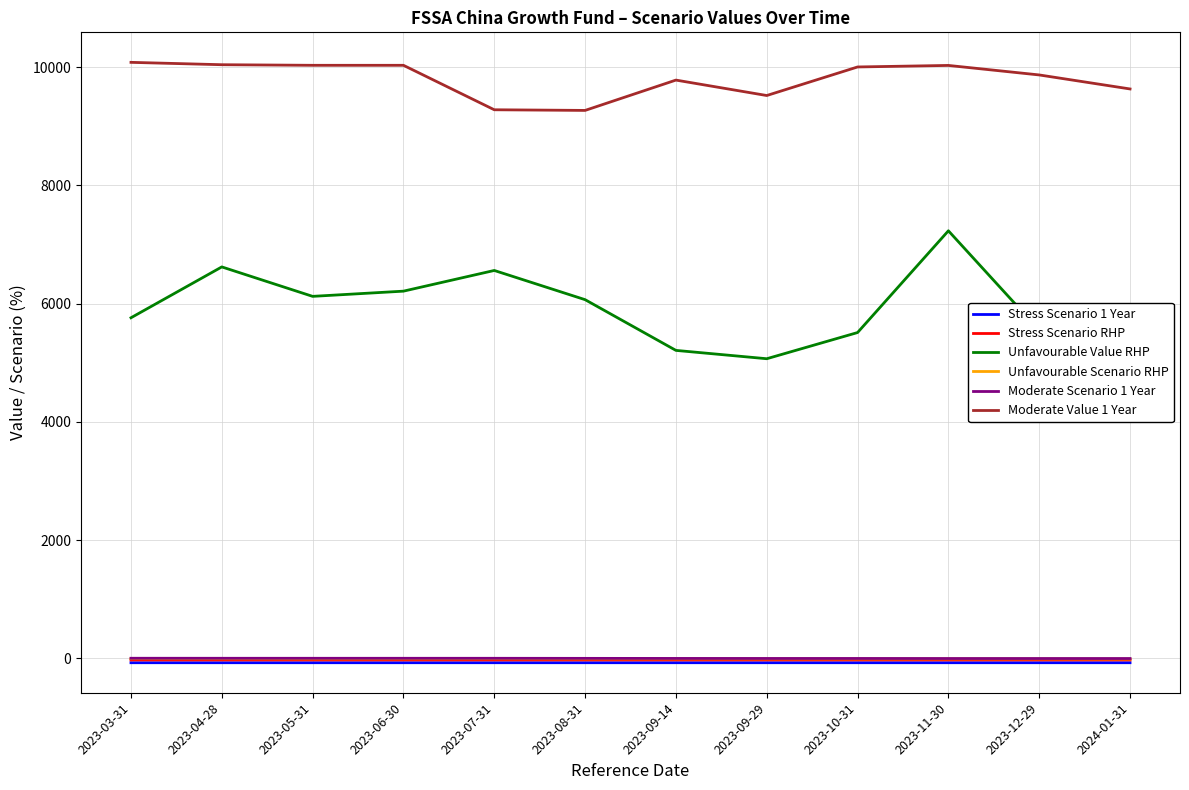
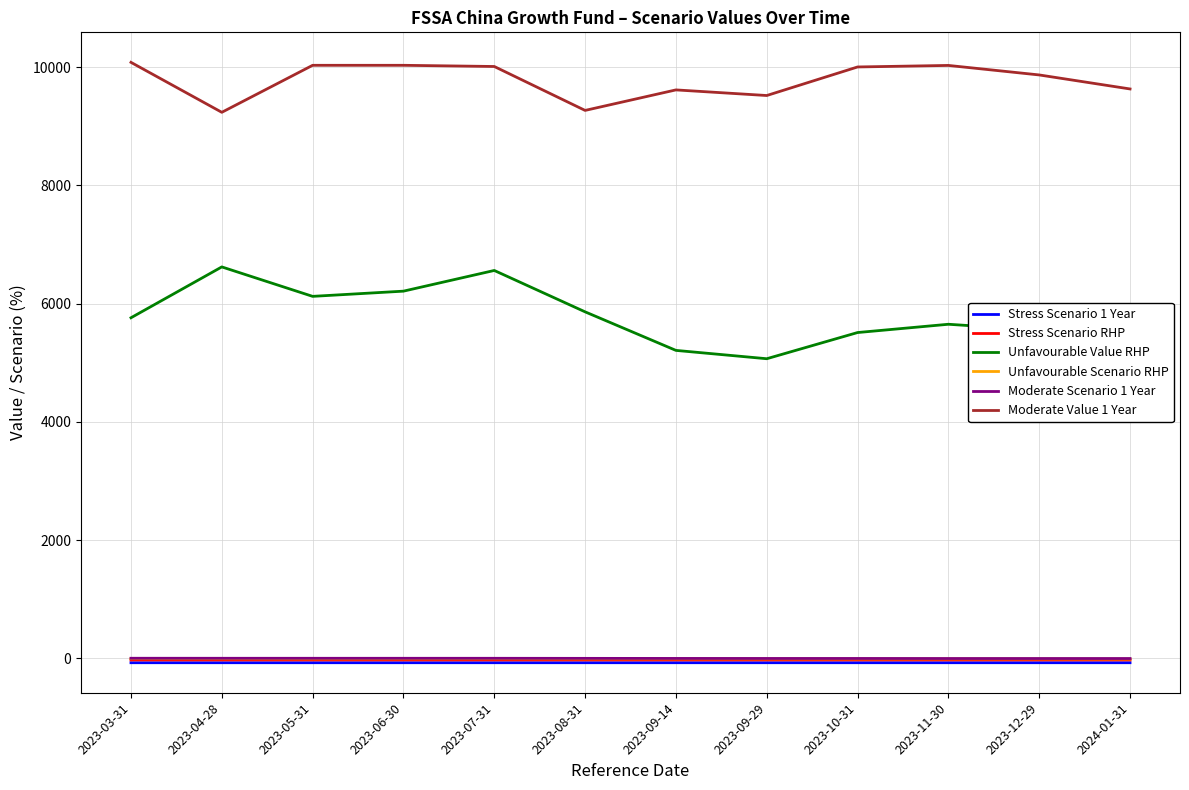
Moderate Value 1 Year, 2023-04-28: 10000 -> 9200
Moderate Value 1 Year, 2023-07-31: 9300 -> 10000
Unfavourable Value RHP, 2023-08-31: 6100 -> 5900
Moderate Value 1 Year, 2023-09-14: 9800 -> 9600
Unfavourable Value RHP, 2023-11-30: 7200 -> 5700
